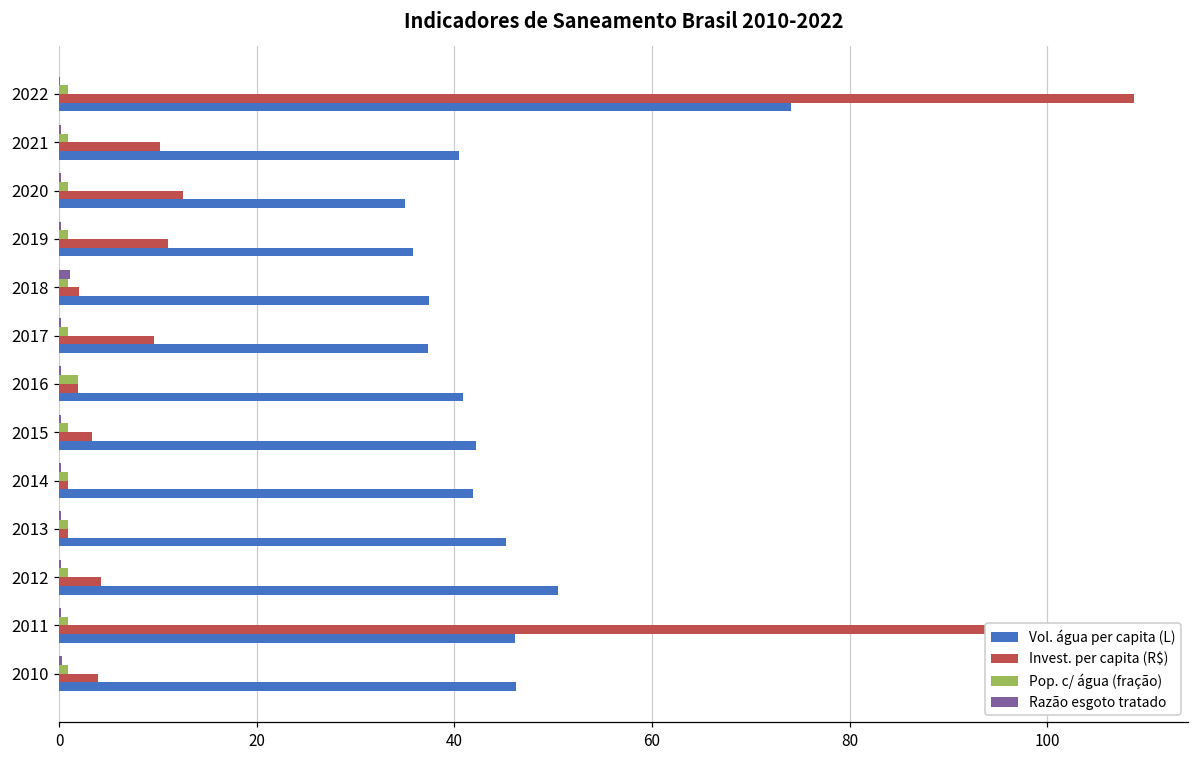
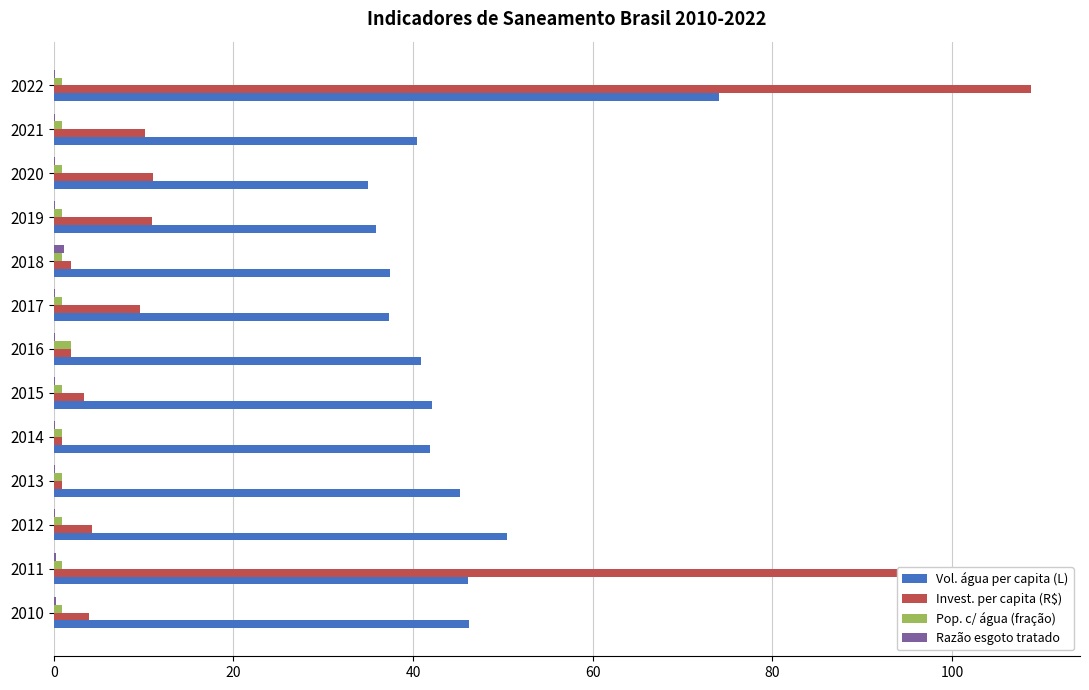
Invest. per capita (R$), 2020: 12 -> 11
